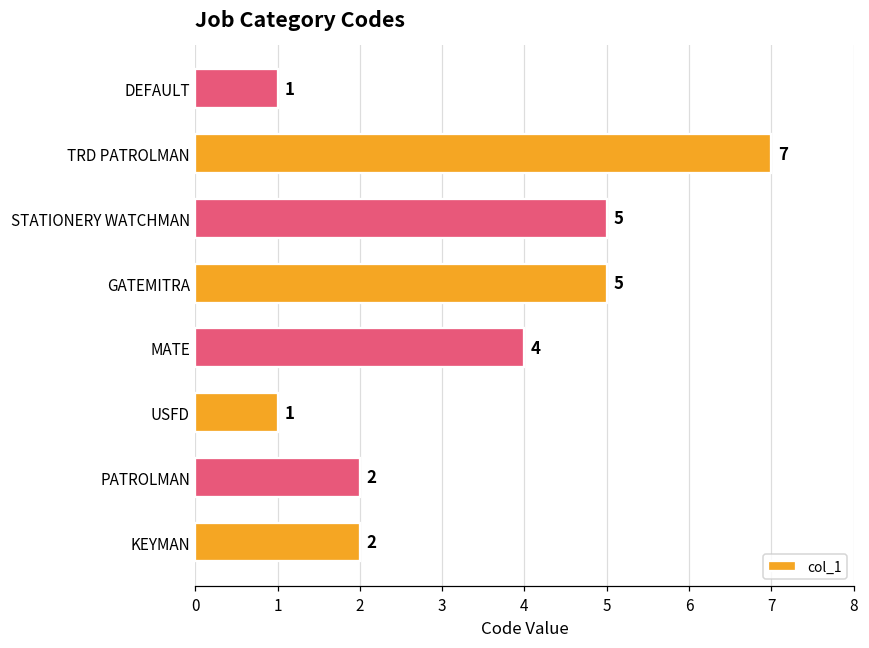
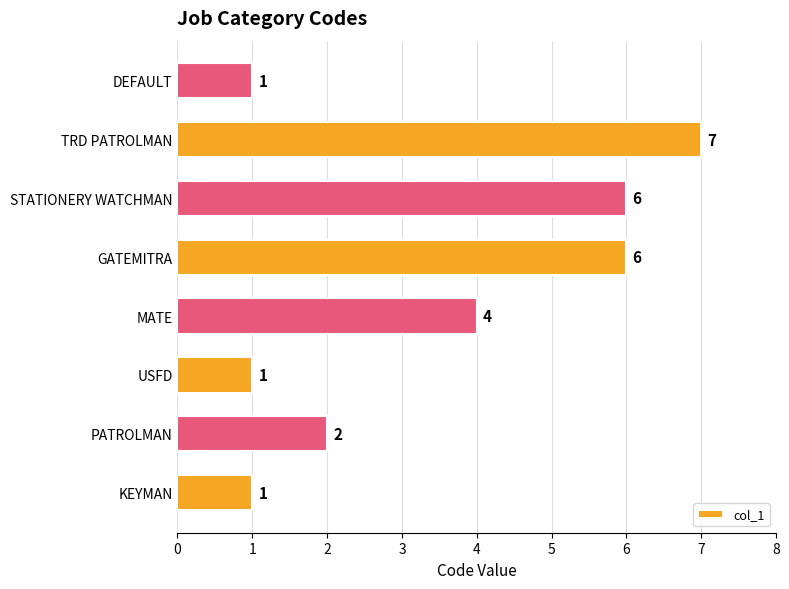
STATIONERY WATCHMAN: 5 -> 6
GATEMITRA: 5 -> 6
KEYMAN: 2 -> 1
